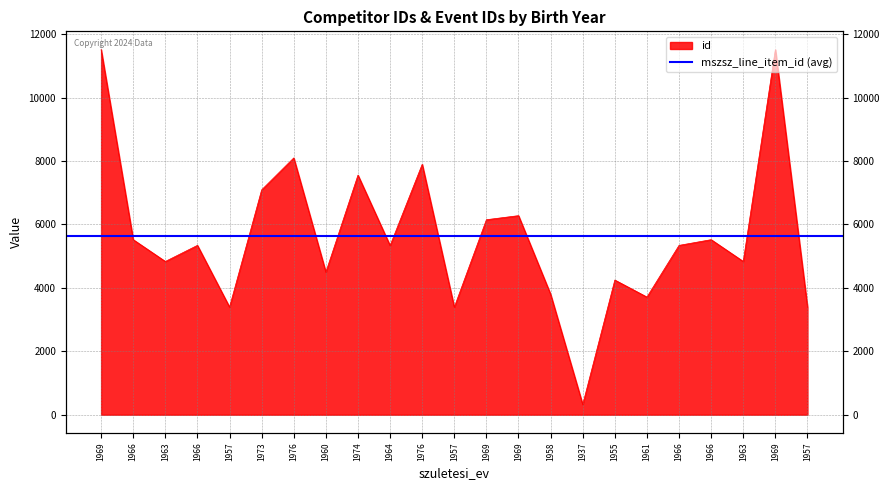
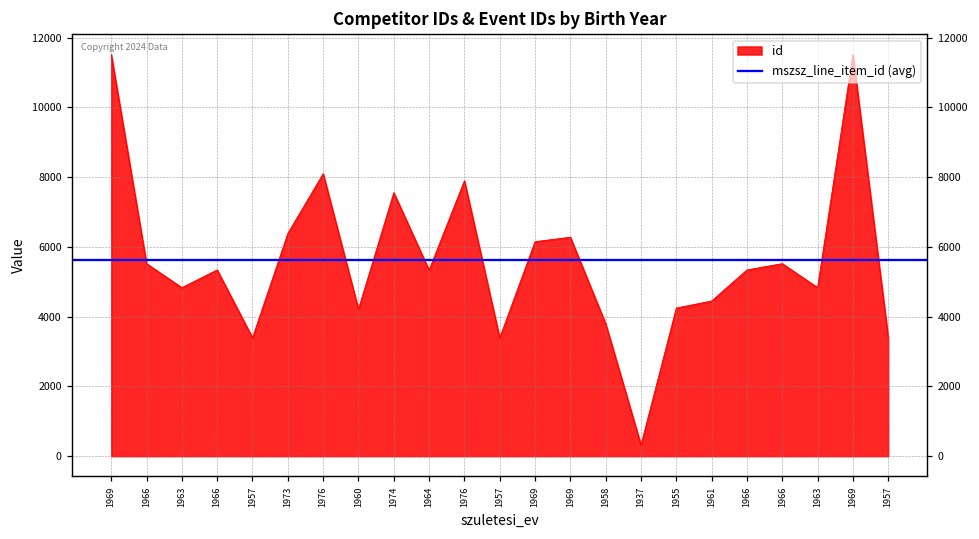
1973: 7100 -> 6400
1960: 4500 -> 4200
1961: 3700 -> 4400
